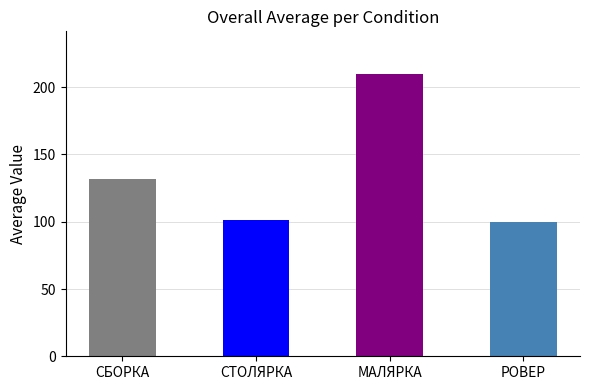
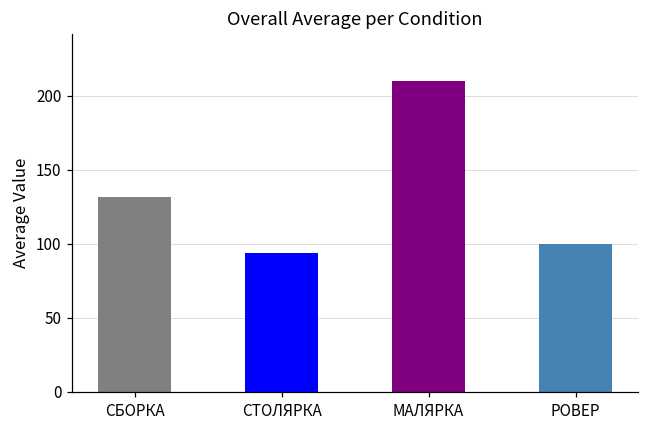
СТОЛЯРКА: 101 -> 94
